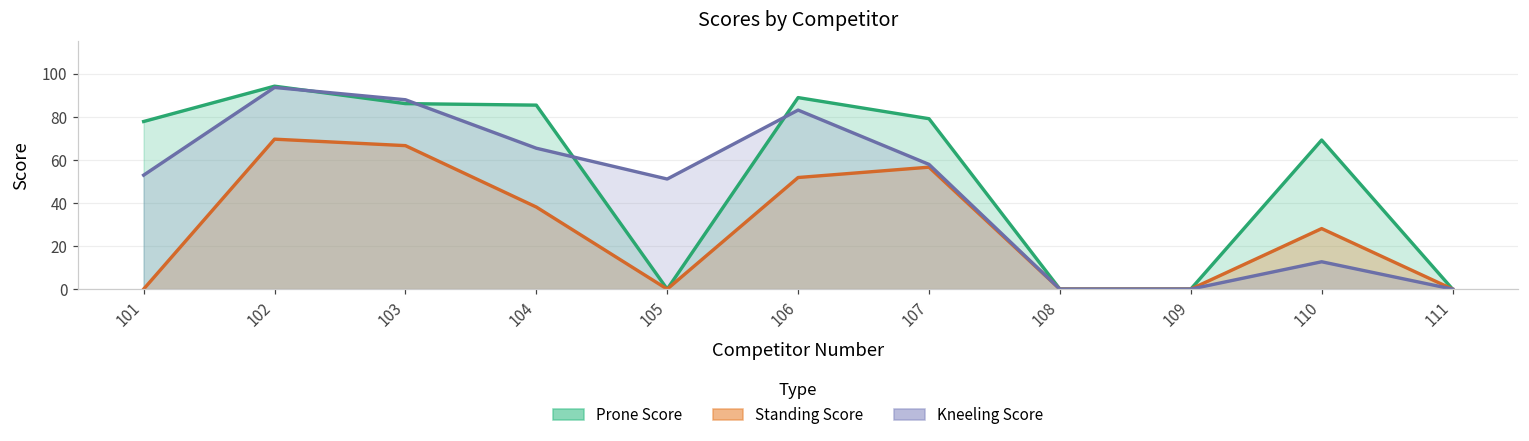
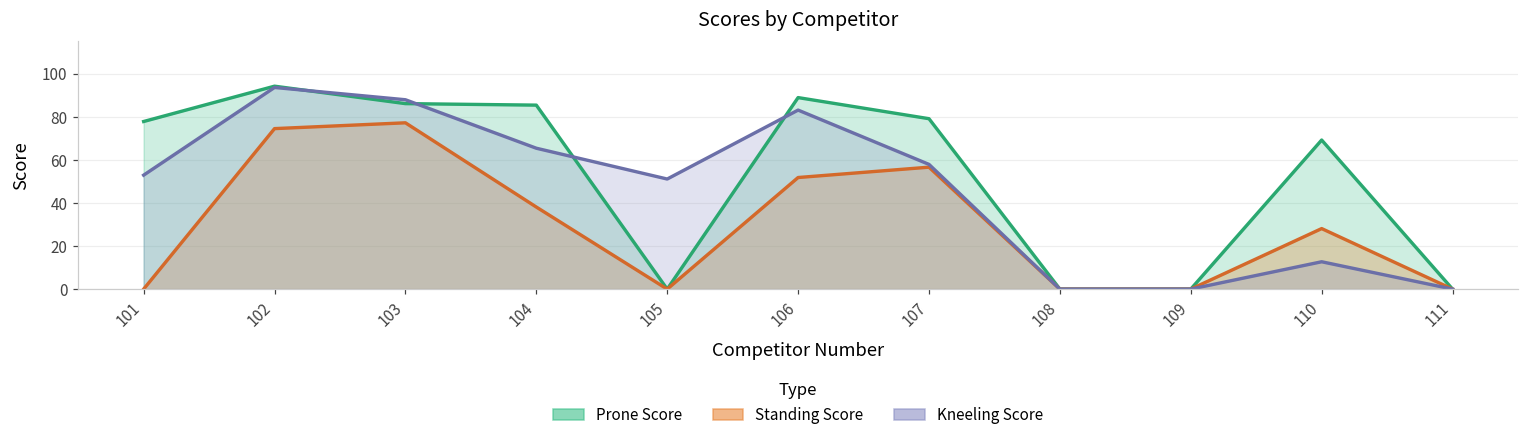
Standing Score, 102: 70 -> 75
Standing Score, 103: 67 -> 77
